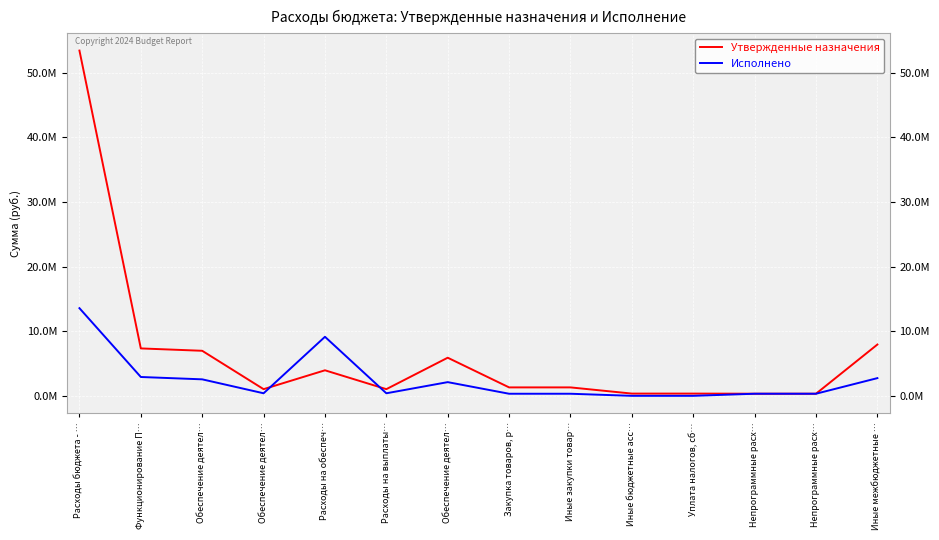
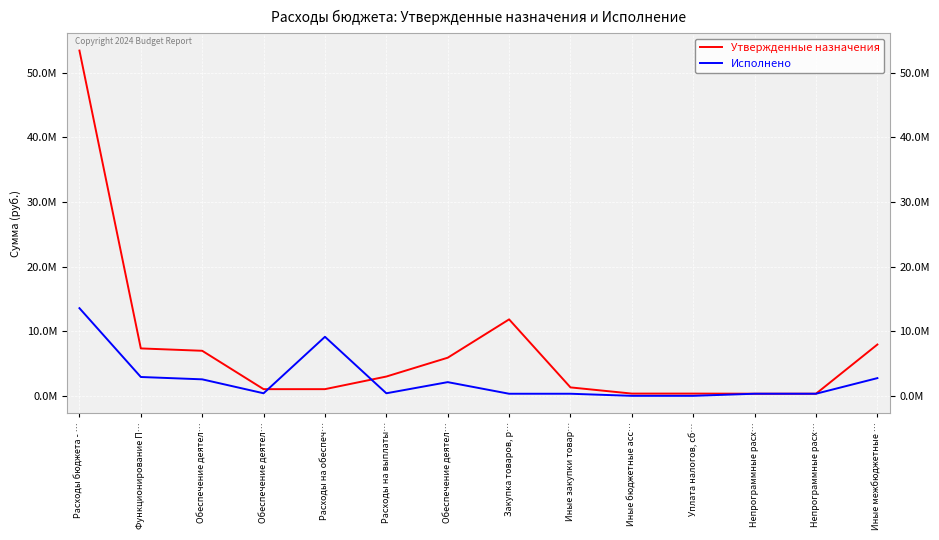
Утвержденные назначения, Расходы на обеспеч…: 4000000 -> 1000000
Утвержденные назначения, Расходы на выплаты…: 1000000 -> 3000000
Утвержденные назначения, Закупка товаров, р…: 1000000 -> 12000000
